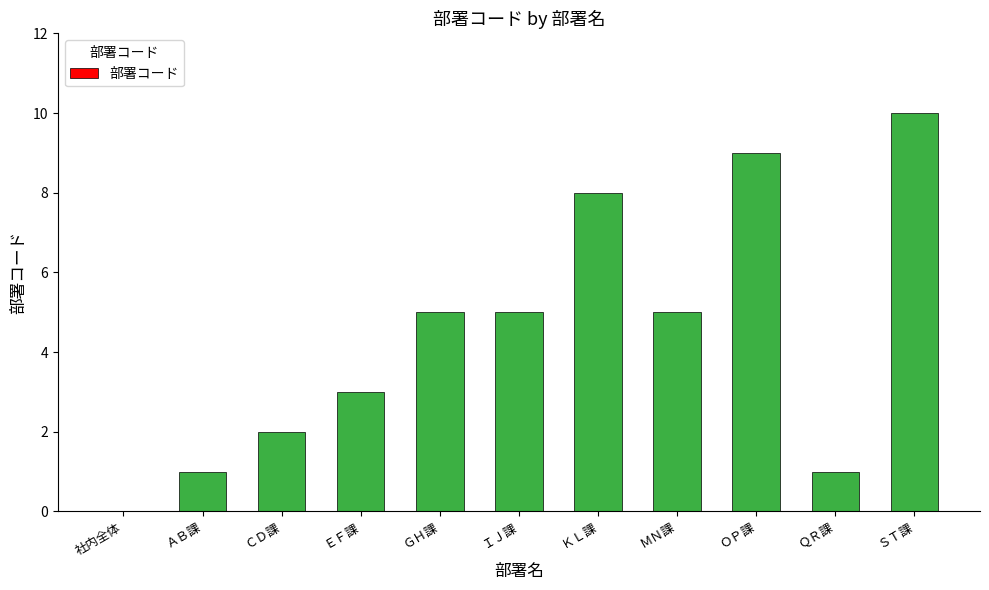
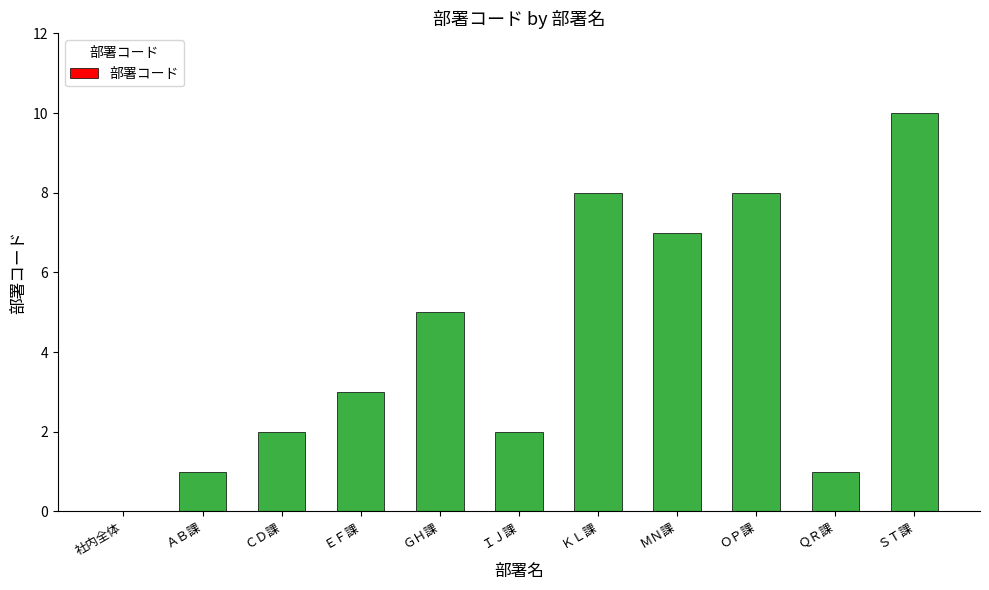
ＩＪ課: 5 -> 2
ＭＮ課: 5 -> 7
ＯＰ課: 9 -> 8
